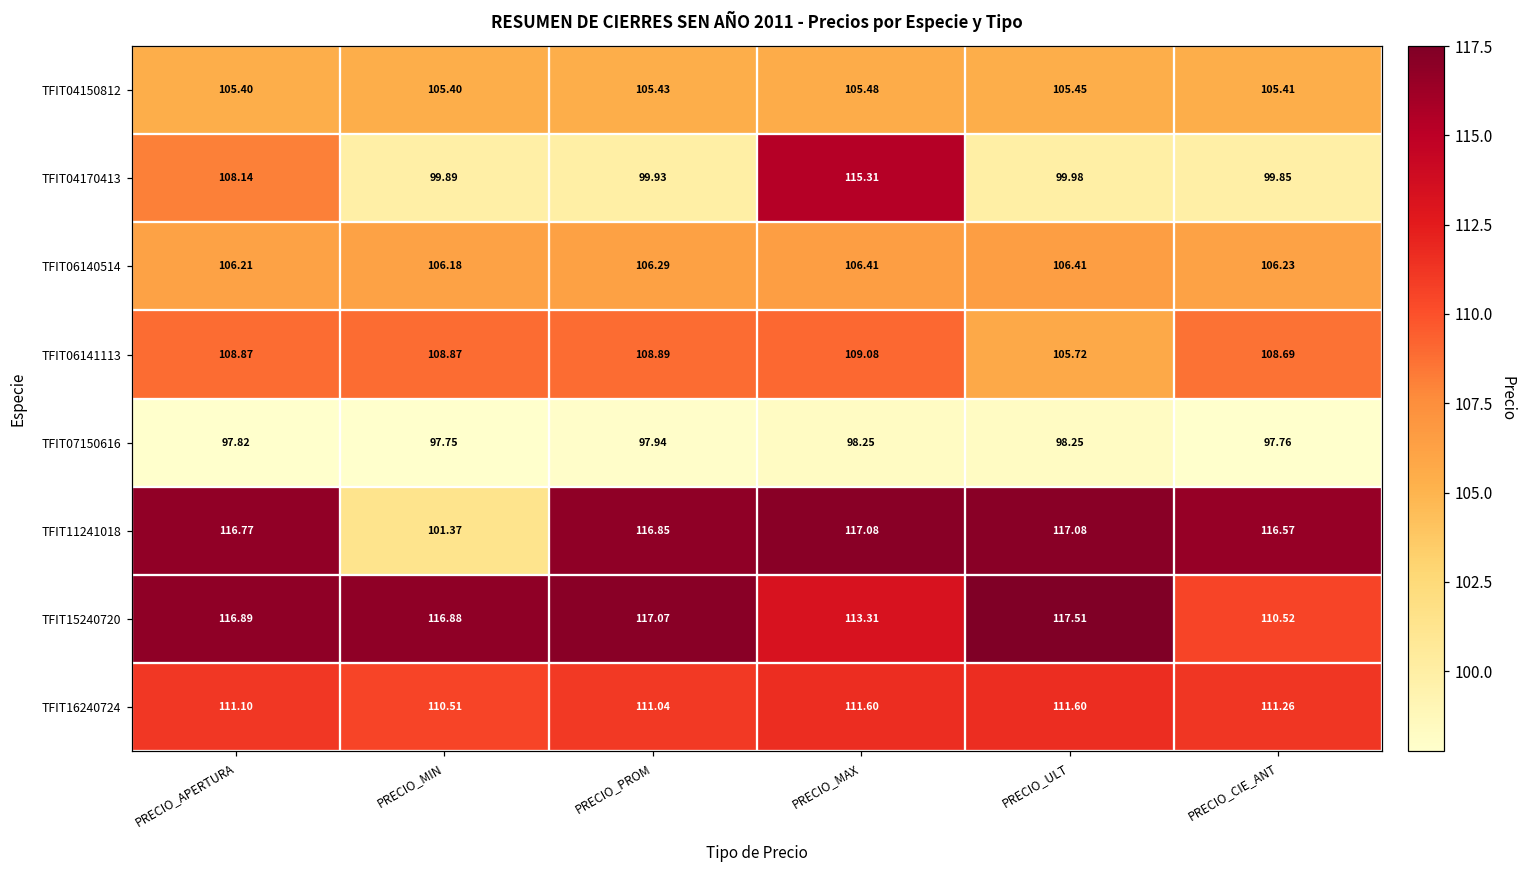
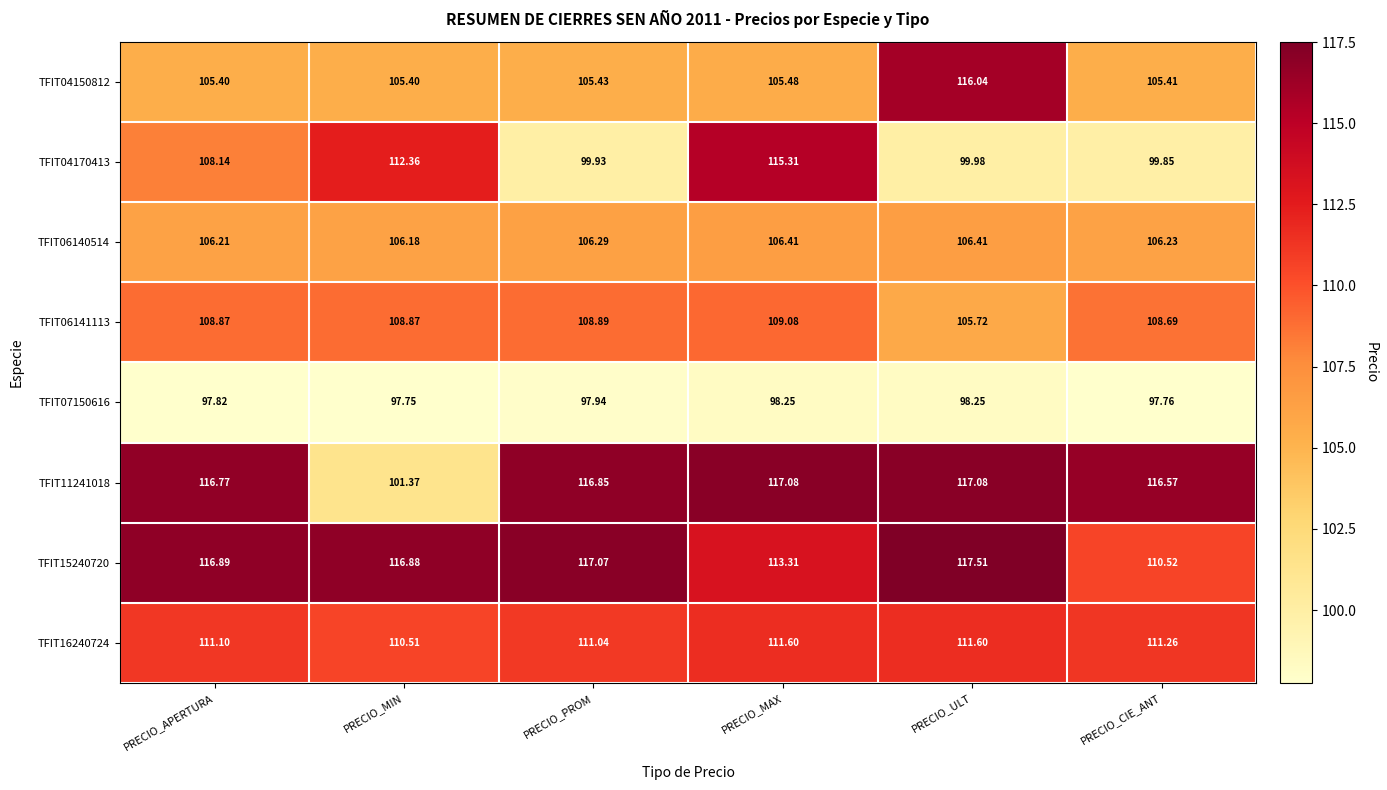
TFIT04150812, PRECIO_ULT: 105.45 -> 116.04
TFIT04170413, PRECIO_MIN: 99.89 -> 112.36
